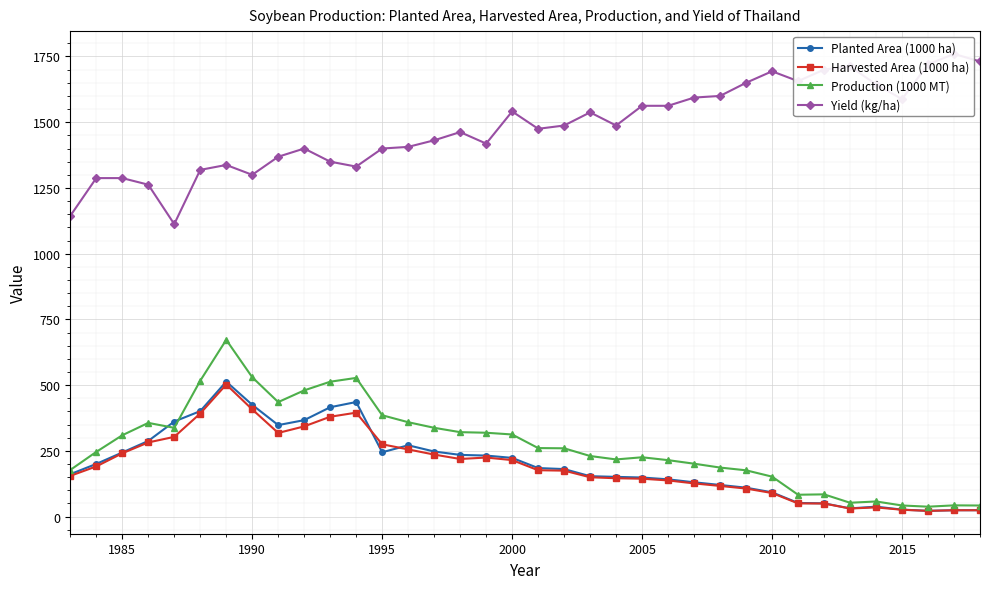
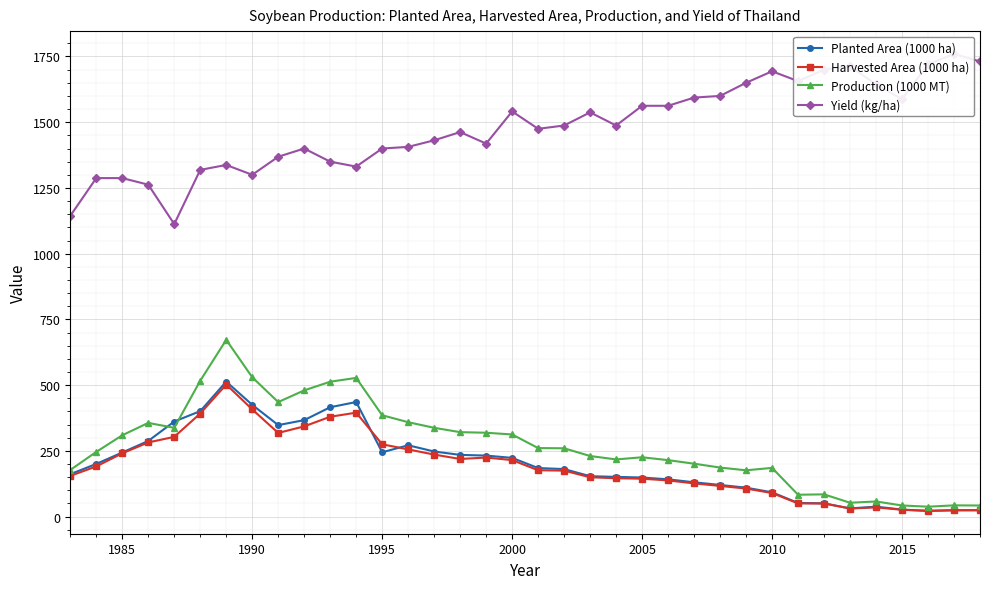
Production (1000 MT), 2010: 150 -> 190
